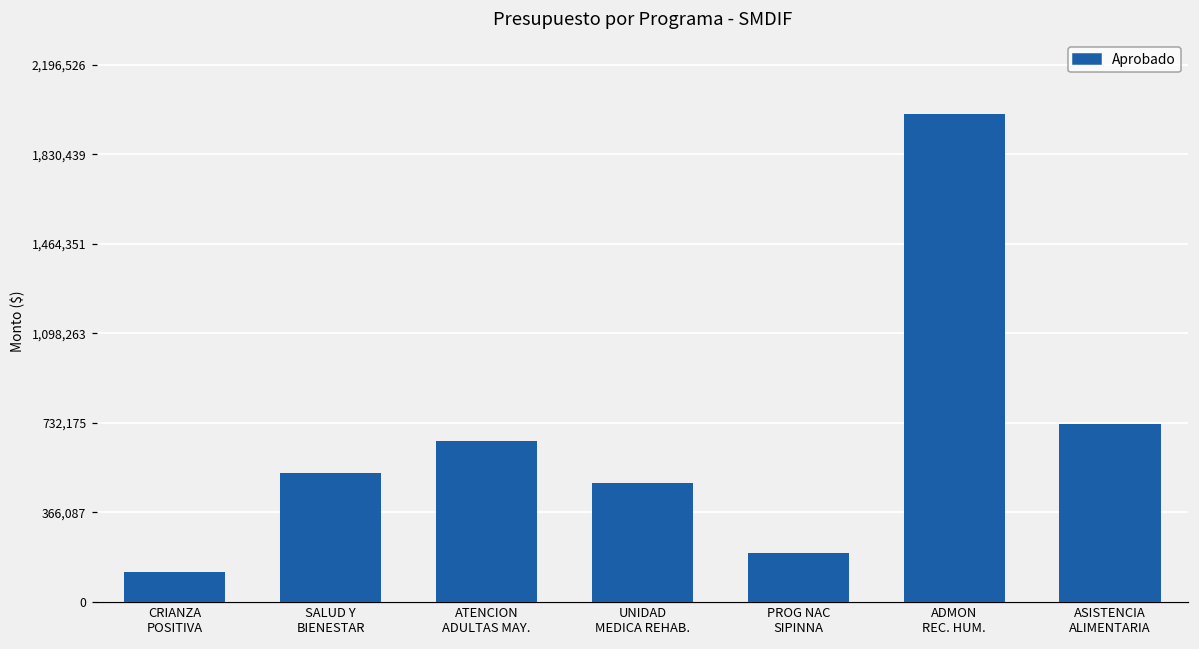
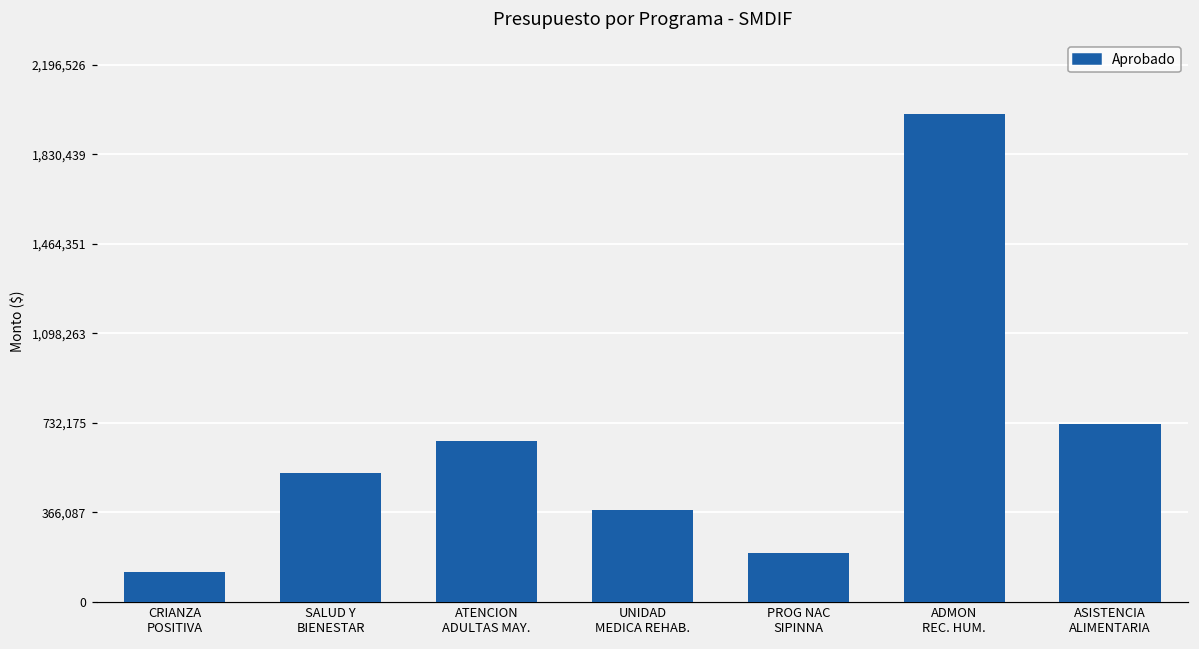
UNIDAD MEDICA REHAB.: 490,000 -> 370,000
